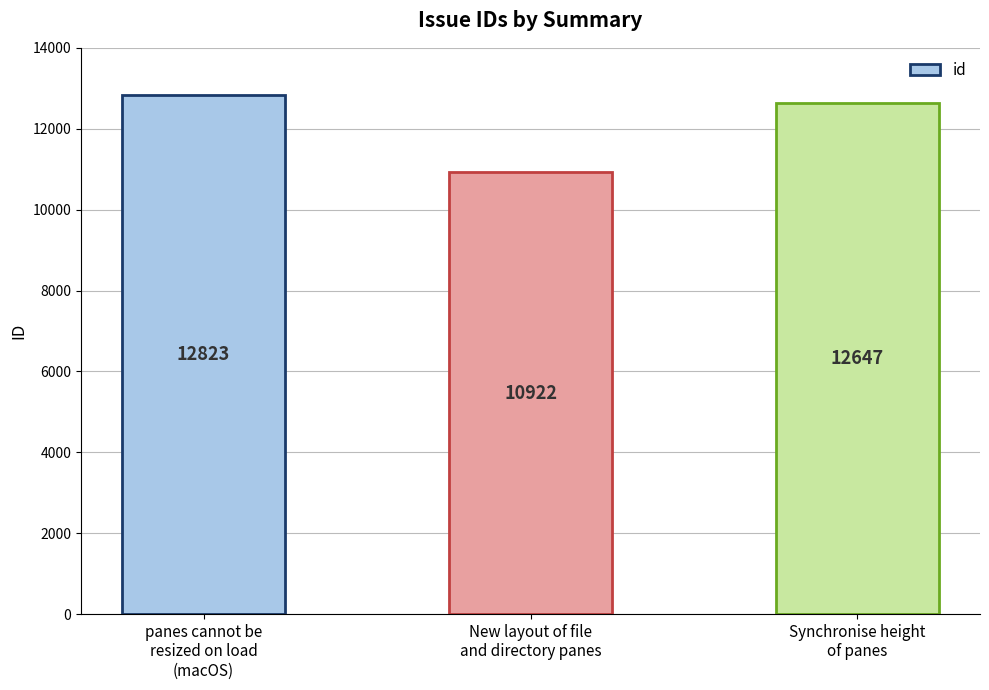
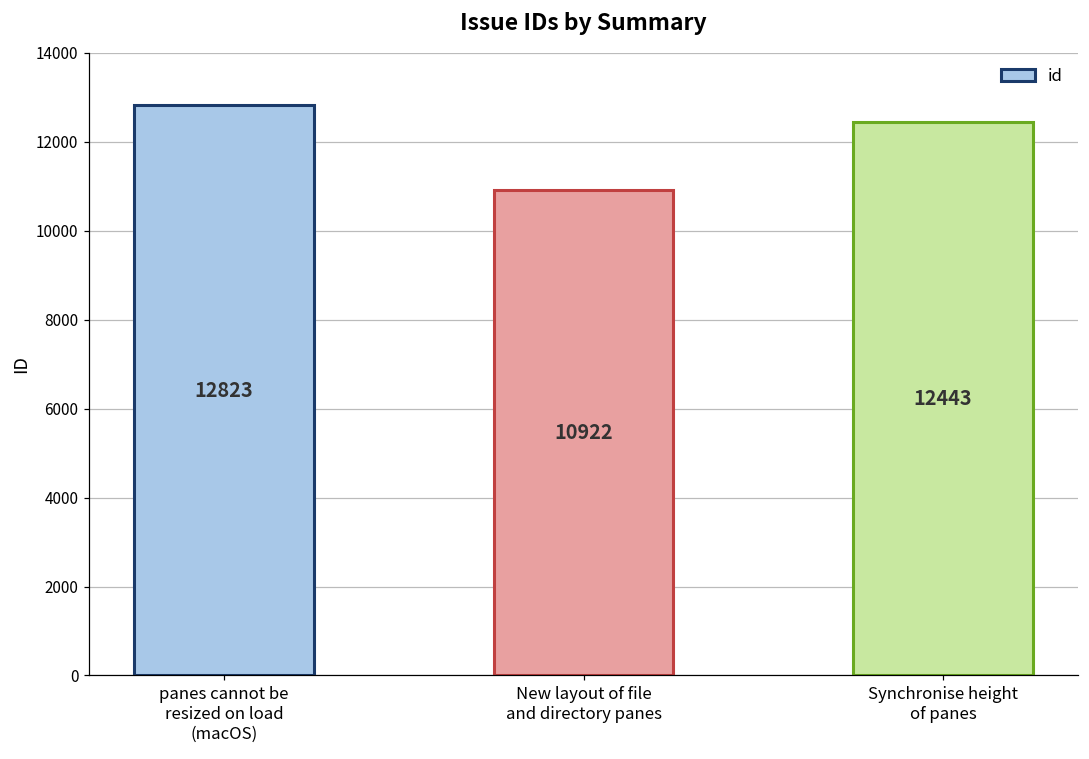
Synchronise height of panes: 12647 -> 12443
